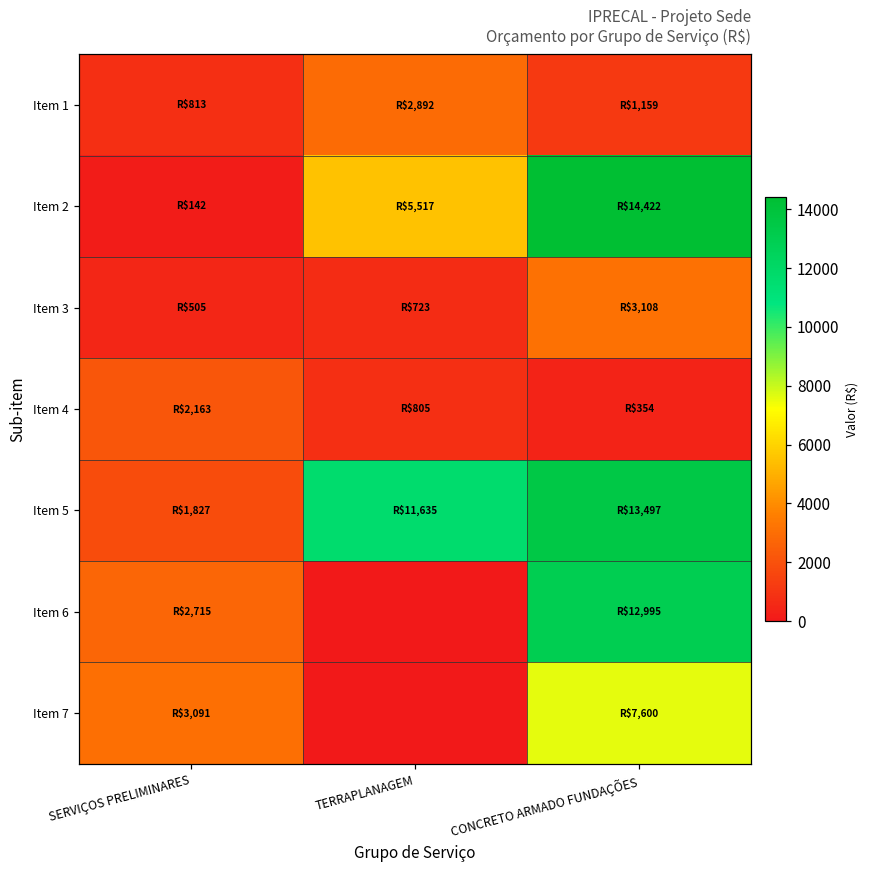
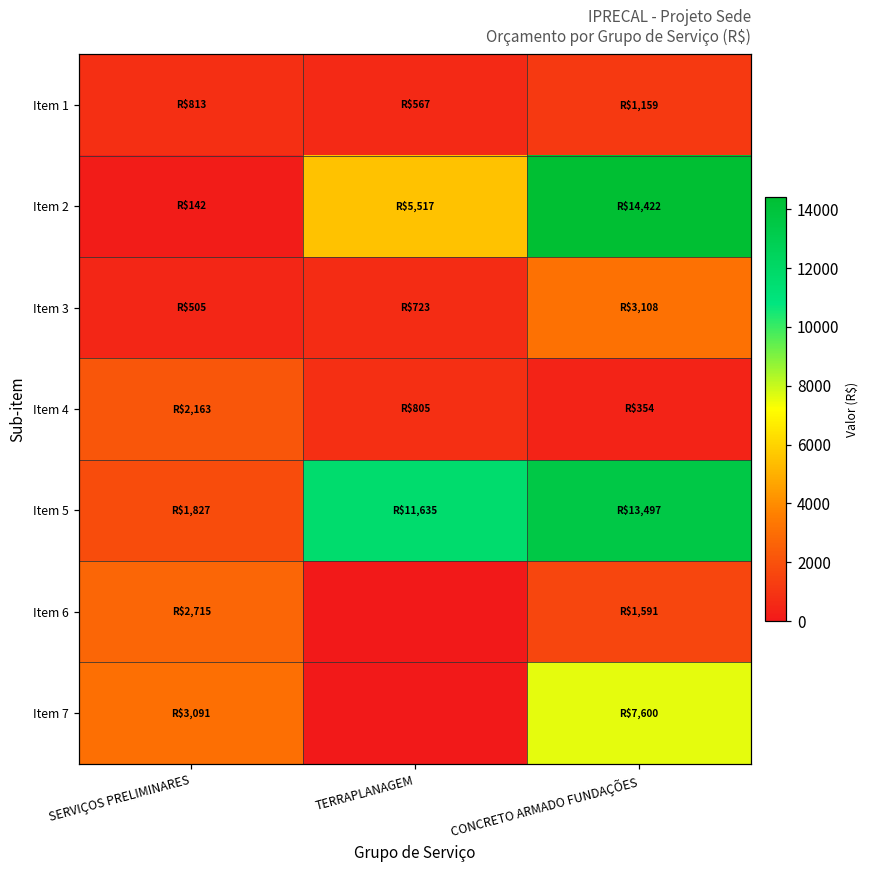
Item 1, TERRAPLANAGEM: $2,892 -> $567
Item 6, CONCRETO ARMADO FUNDAÇÕES: $12,995 -> $1,591
